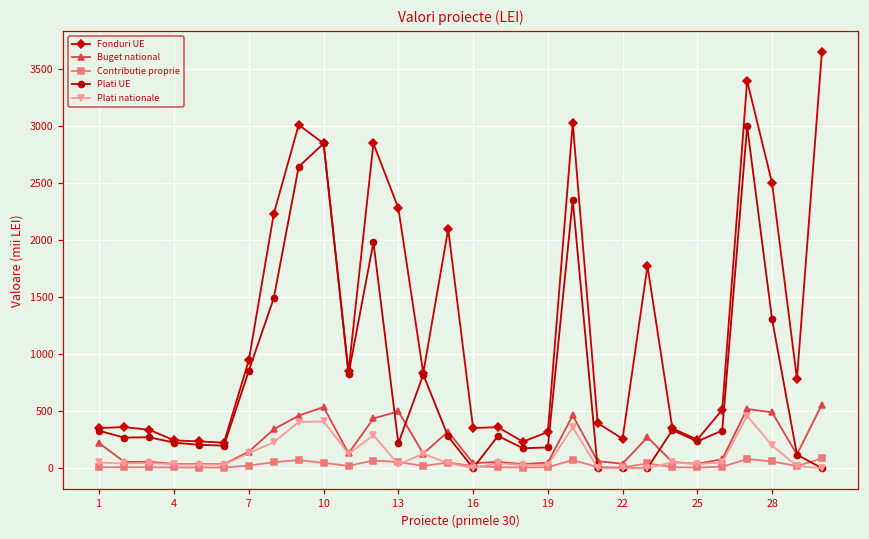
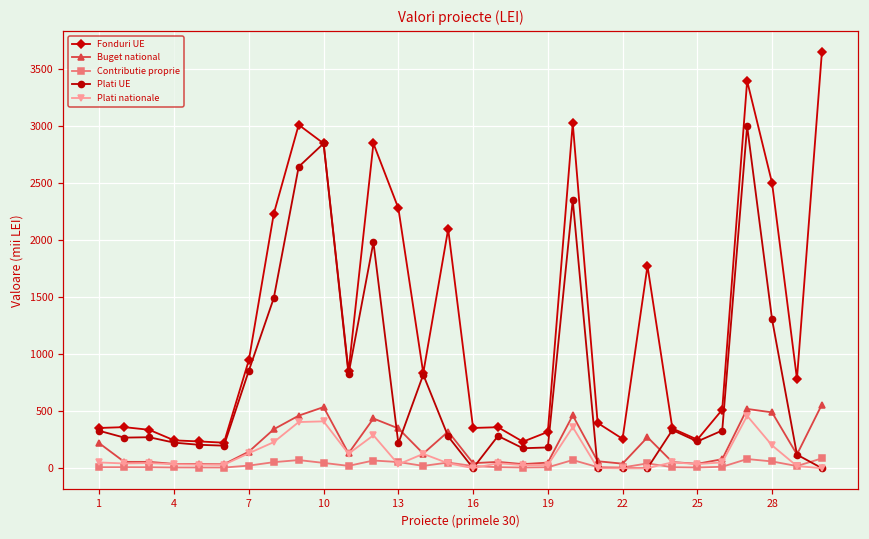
Buget national, 13: 500 -> 350
